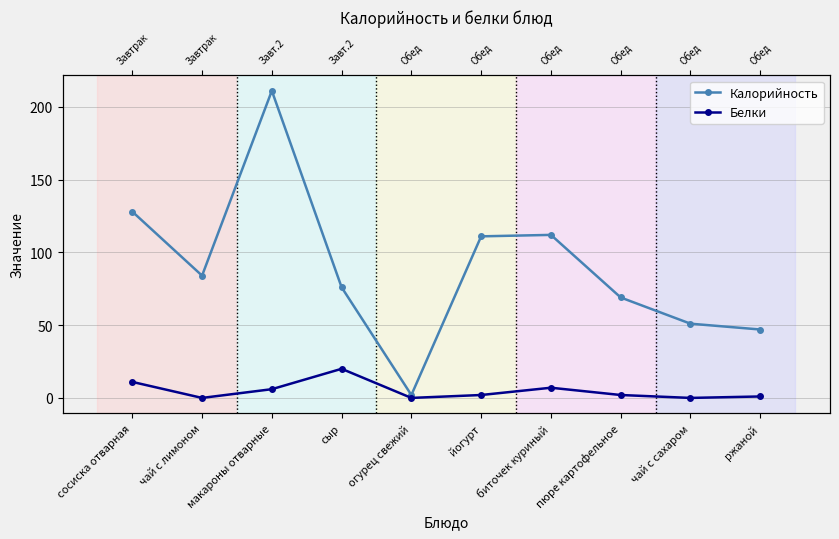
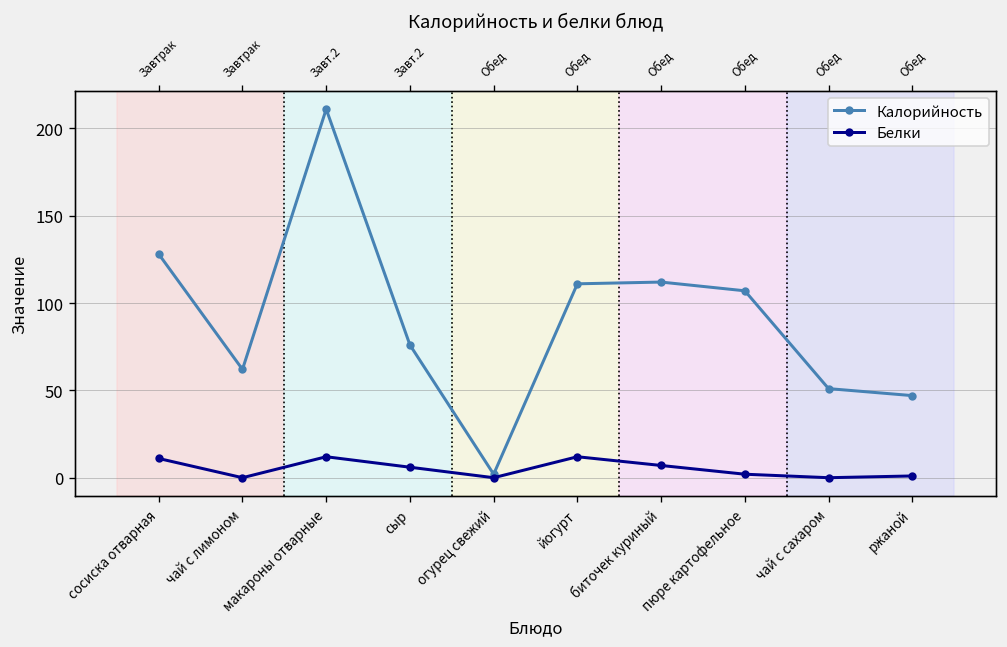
Калорийность, чай с лимоном: 84 -> 62
Белки, макароны отварные: 6 -> 12
Белки, сыр: 20 -> 6
Белки, йогурт: 2 -> 12
Калорийность, пюре картофельное: 69 -> 107
